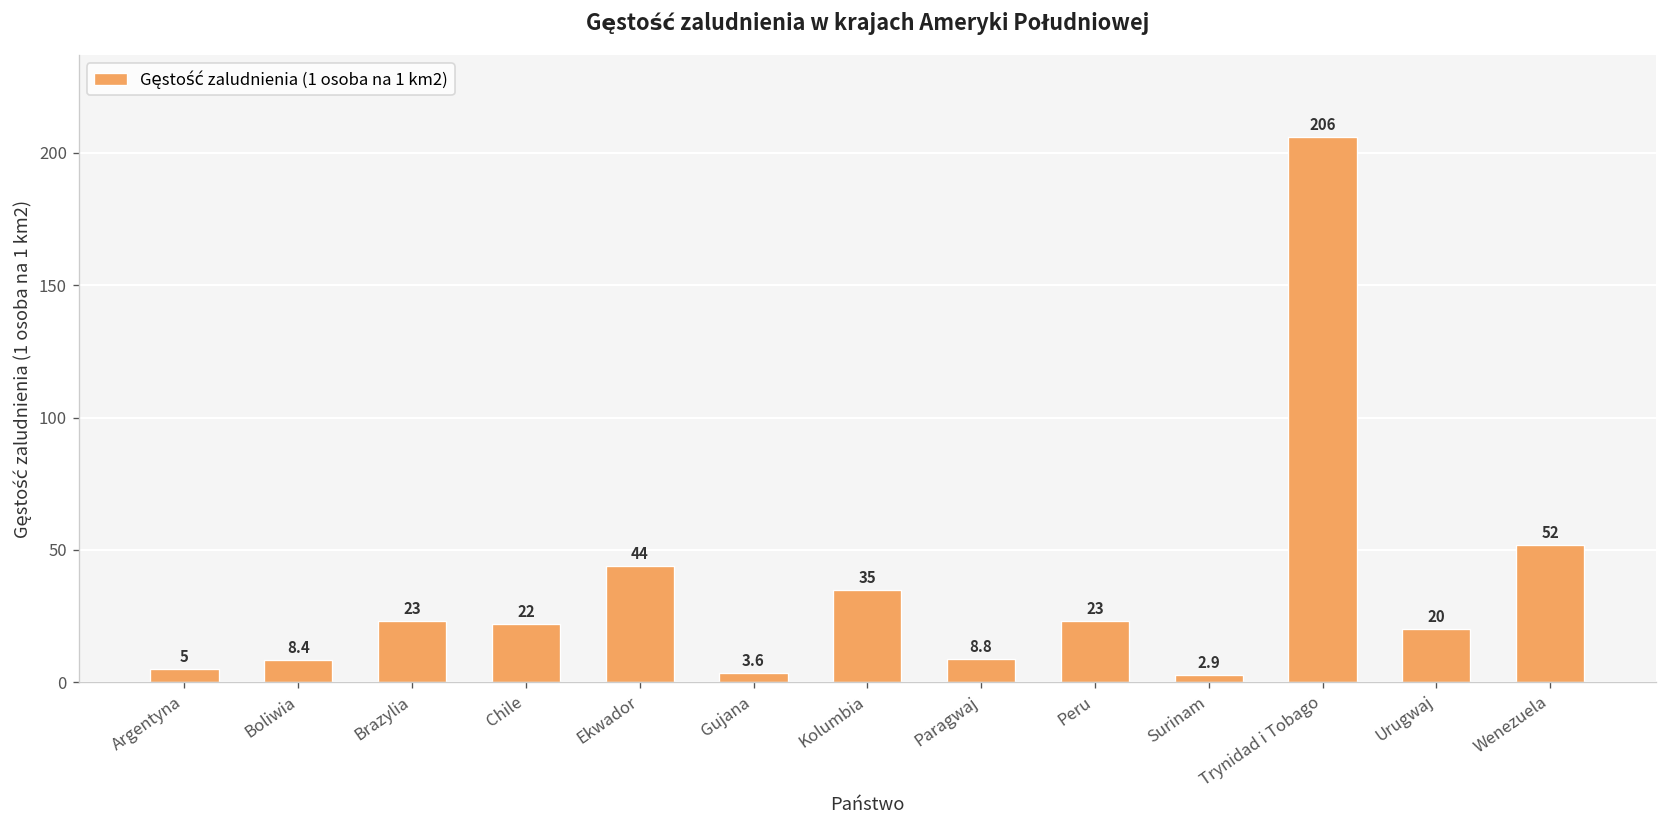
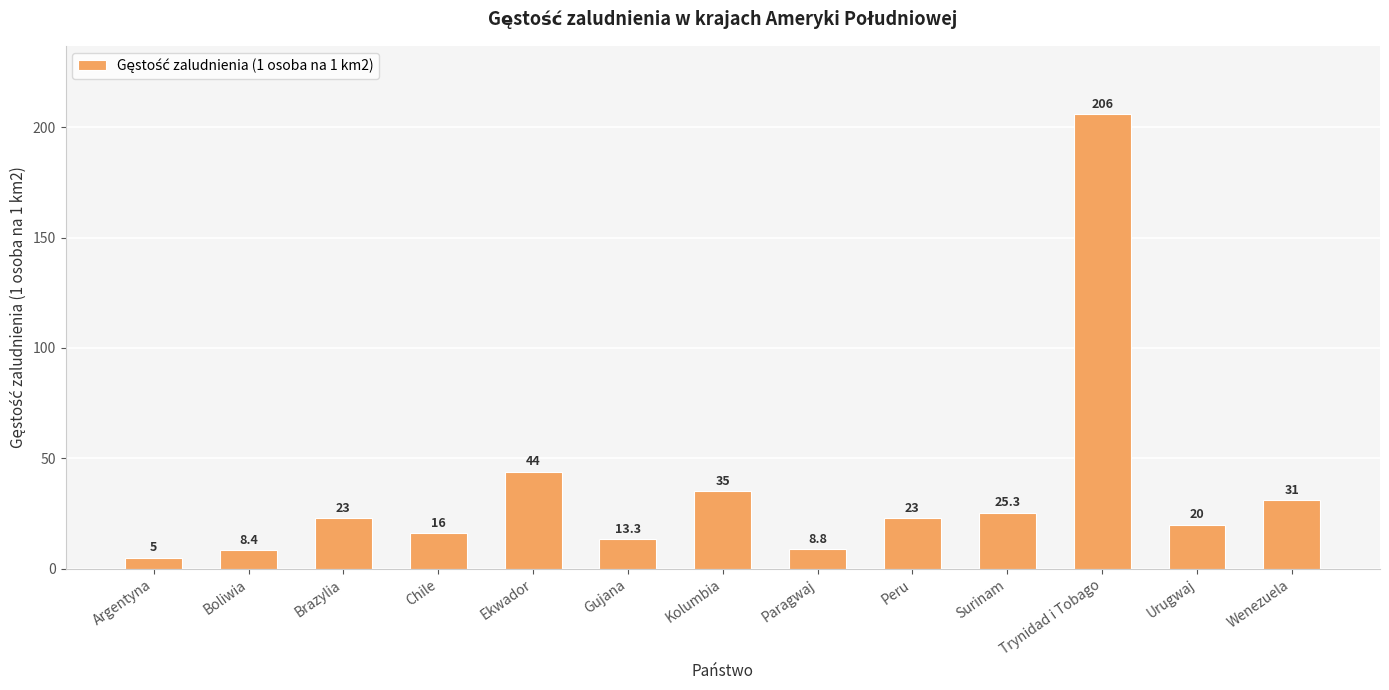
Chile: 22 -> 16
Gujana: 3.6 -> 13.3
Surinam: 2.9 -> 25.3
Wenezuela: 52 -> 31
